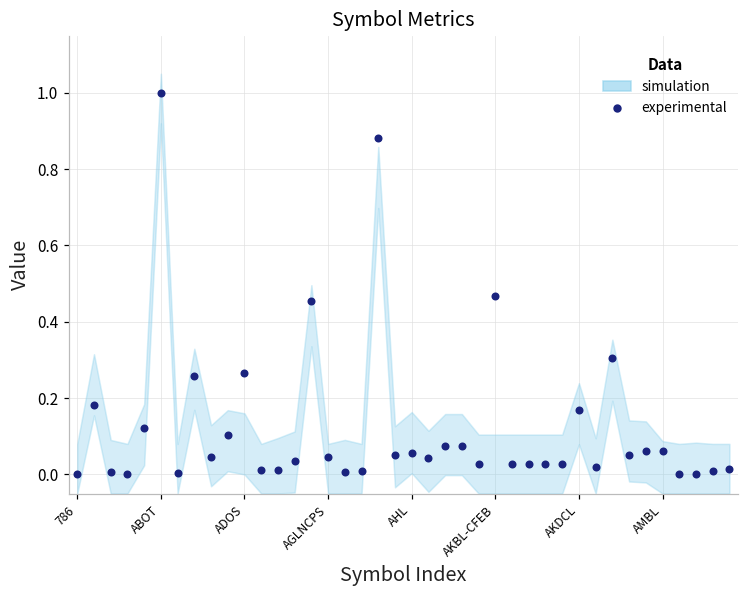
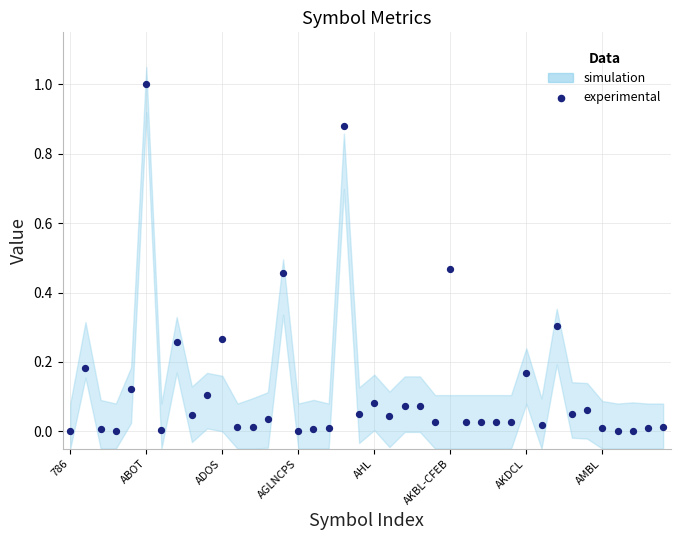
experimental, AGLNCPS: 0.05 -> 0.00
experimental, AHL: 0.06 -> 0.08
experimental, AMBL: 0.06 -> 0.01
